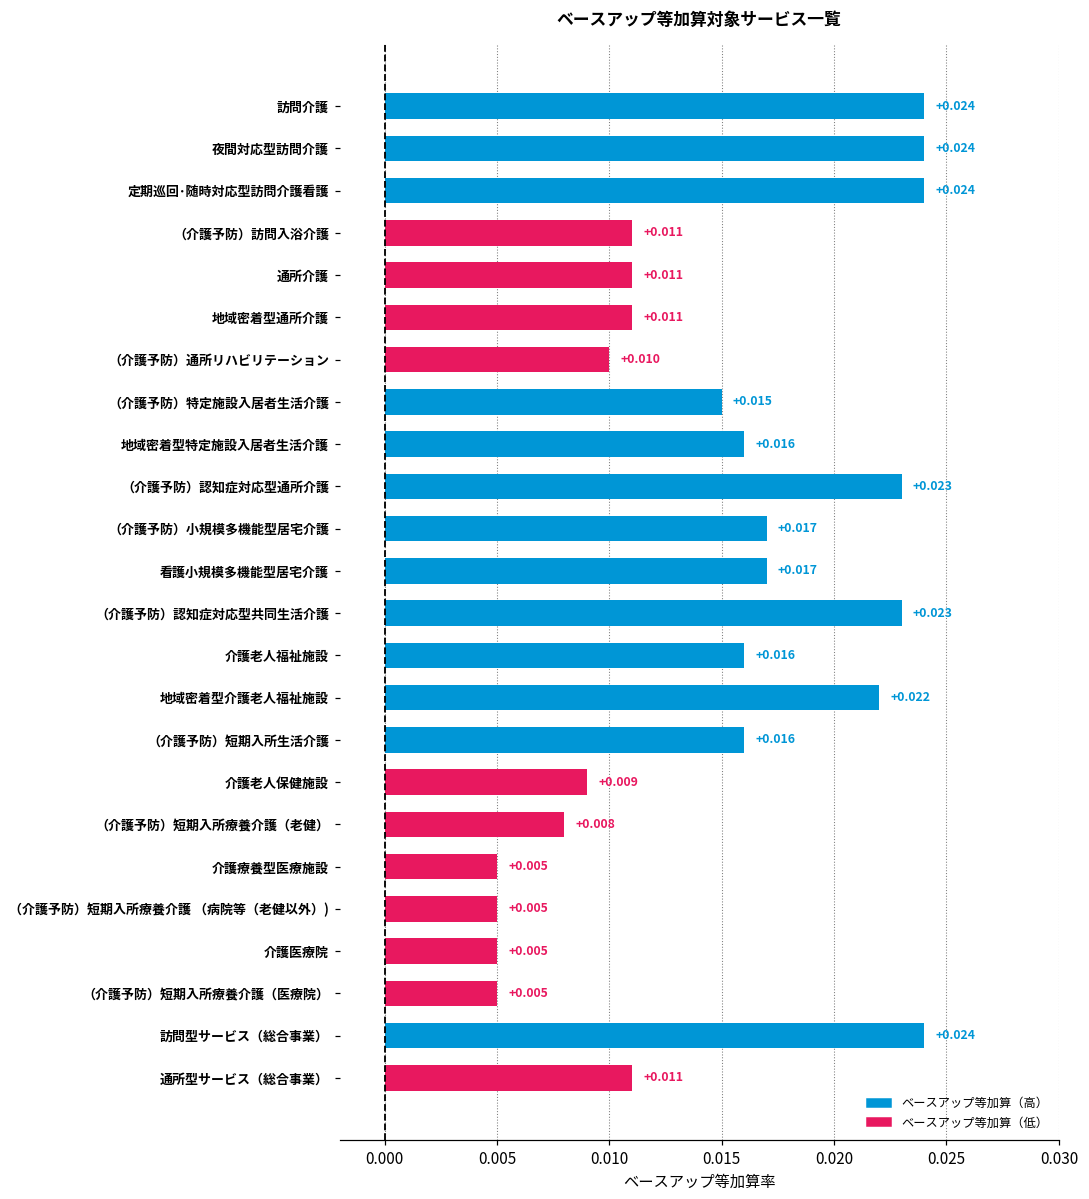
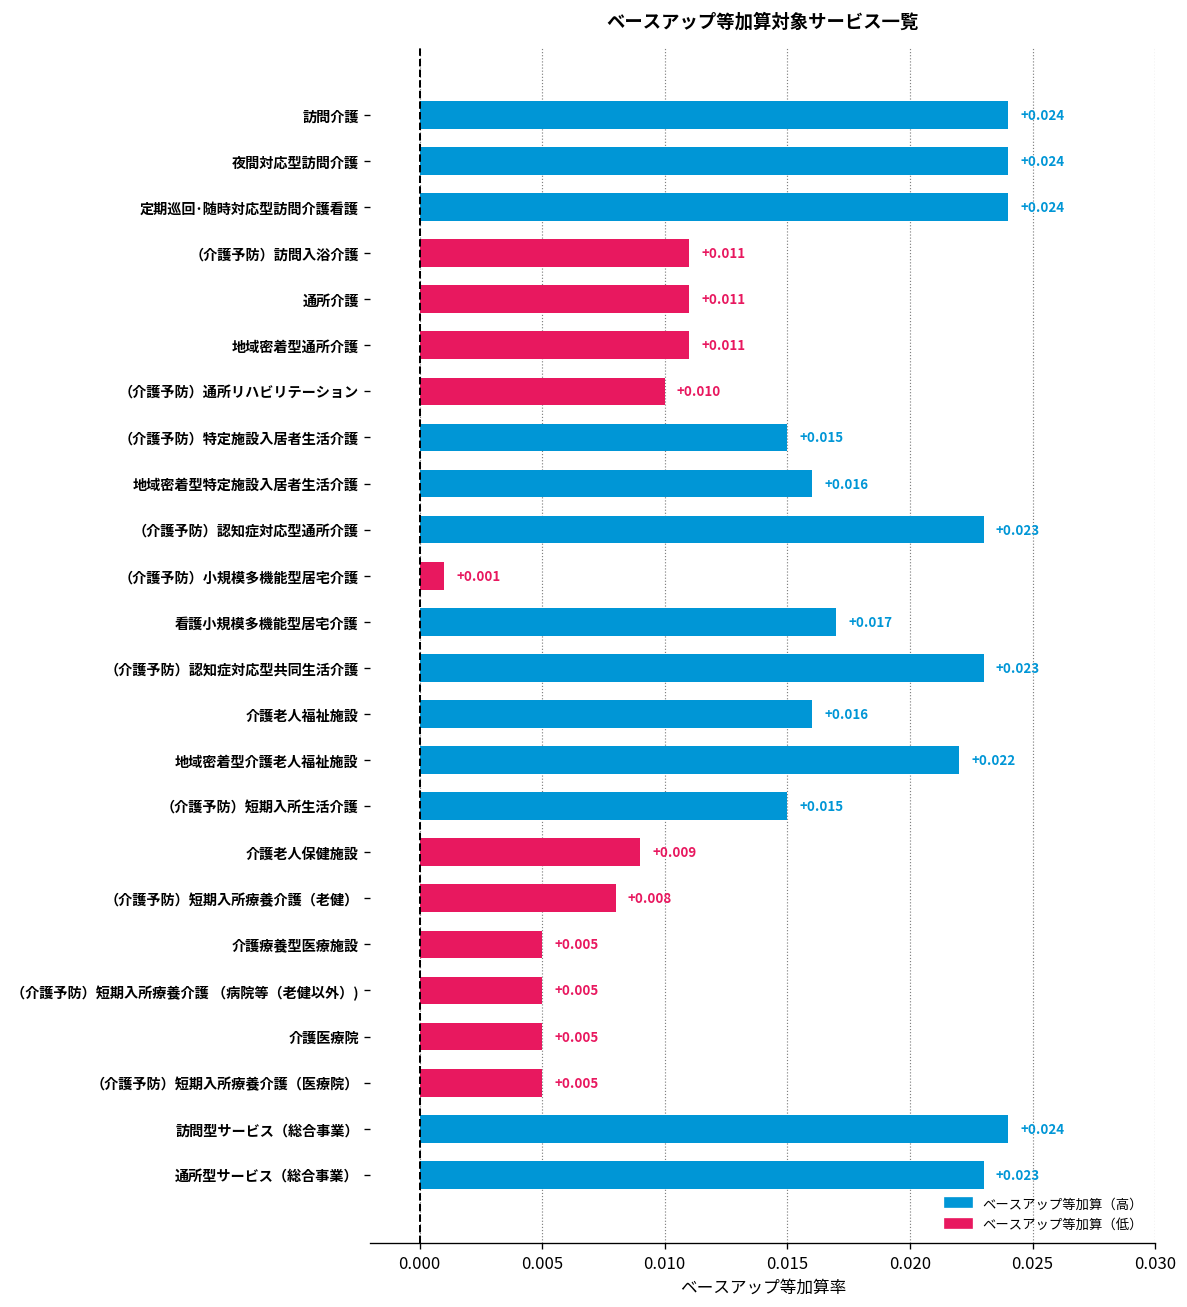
（介護予防）小規模多機能型居宅介護: +0.017 -> +0.001
（介護予防）短期入所生活介護: +0.016 -> +0.015
通所型サービス（総合事業）: +0.011 -> +0.023
